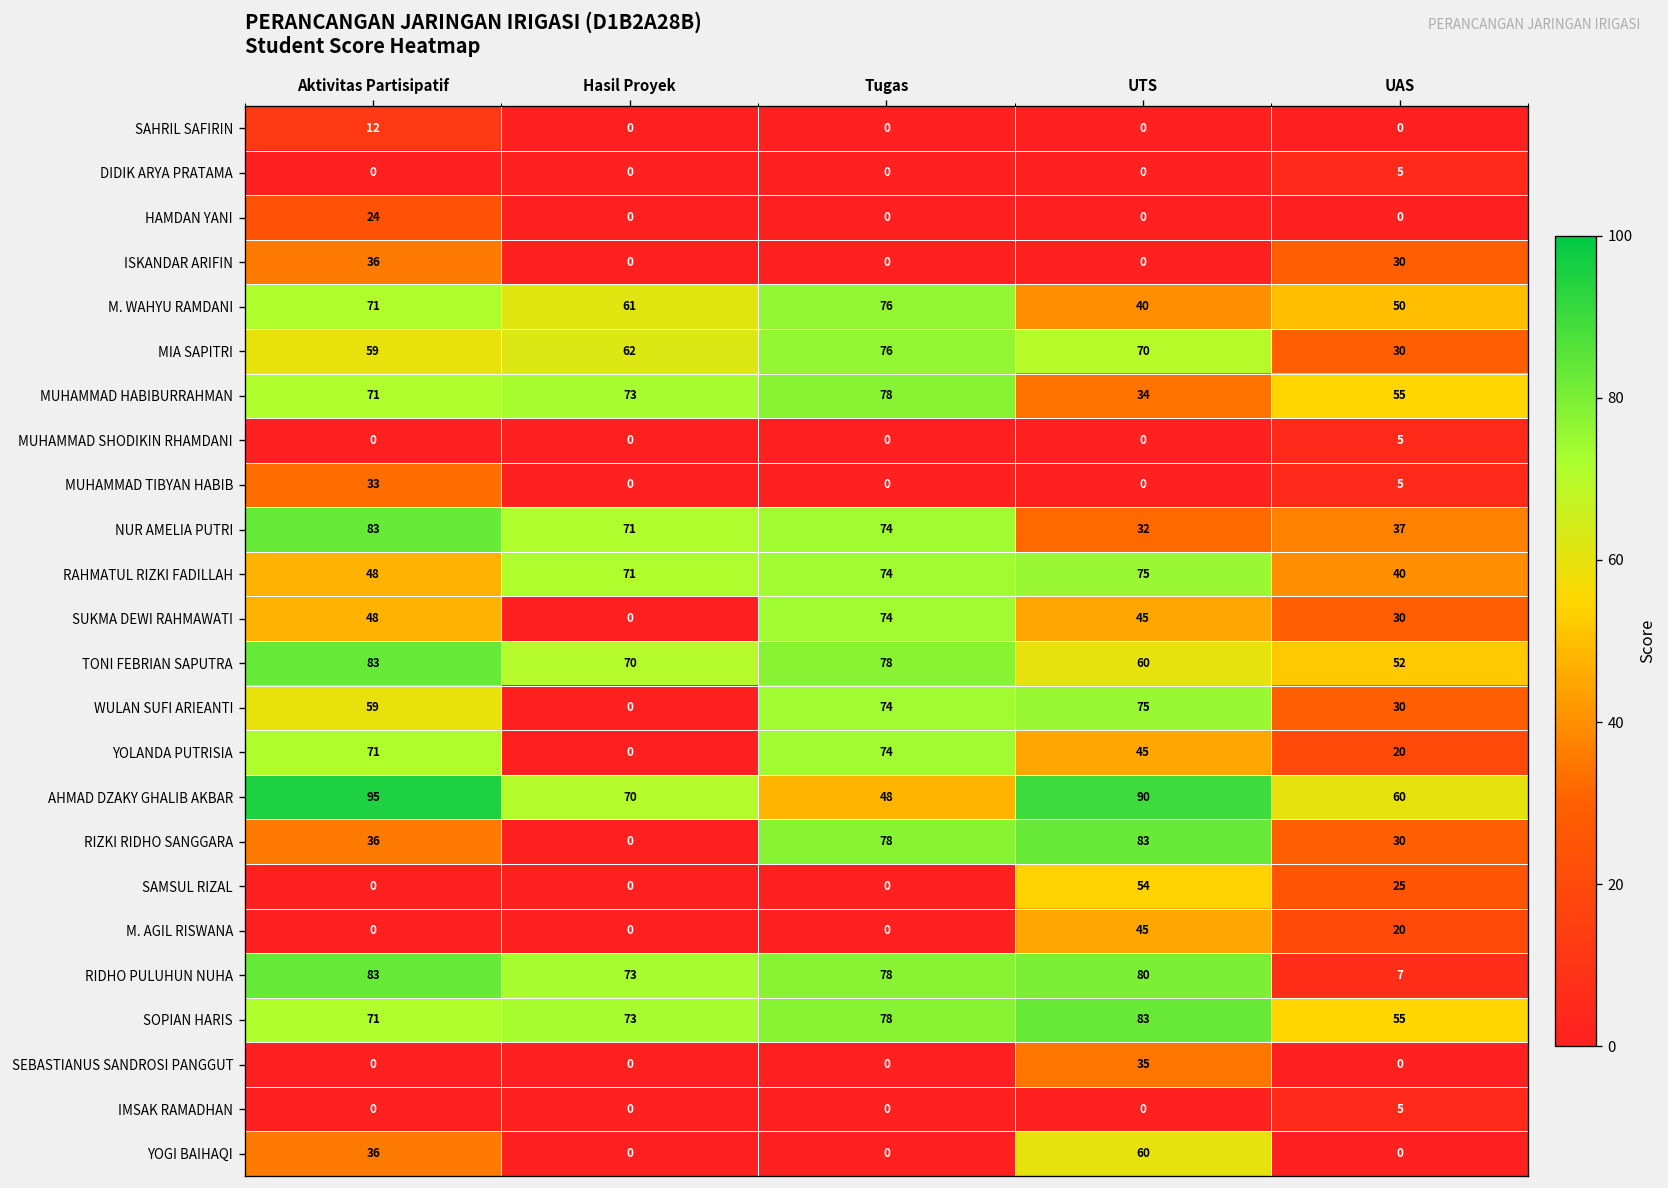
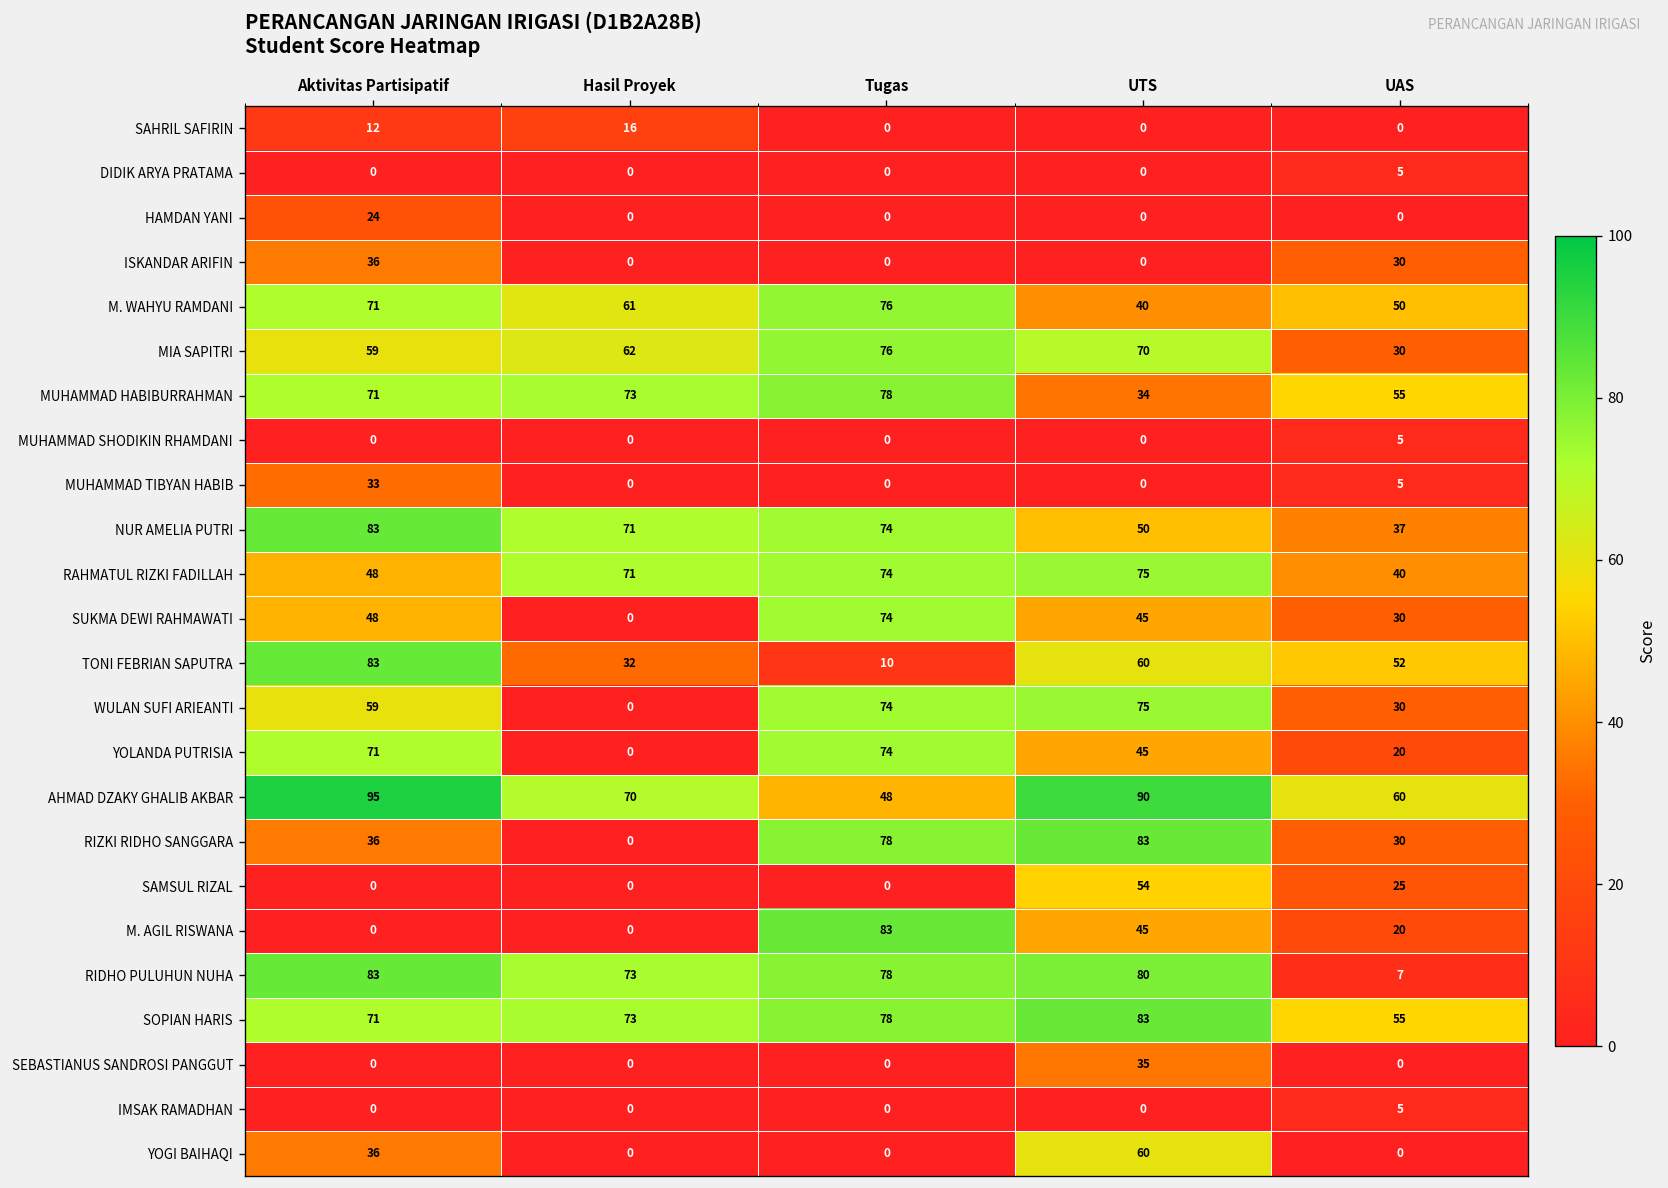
SAHRIL SAFIRIN, Hasil Proyek: 0 -> 16
NUR AMELIA PUTRI, UTS: 32 -> 50
TONI FEBRIAN SAPUTRA, Hasil Proyek: 70 -> 32
TONI FEBRIAN SAPUTRA, Tugas: 78 -> 10
M. AGIL RISWANA, Tugas: 0 -> 83
